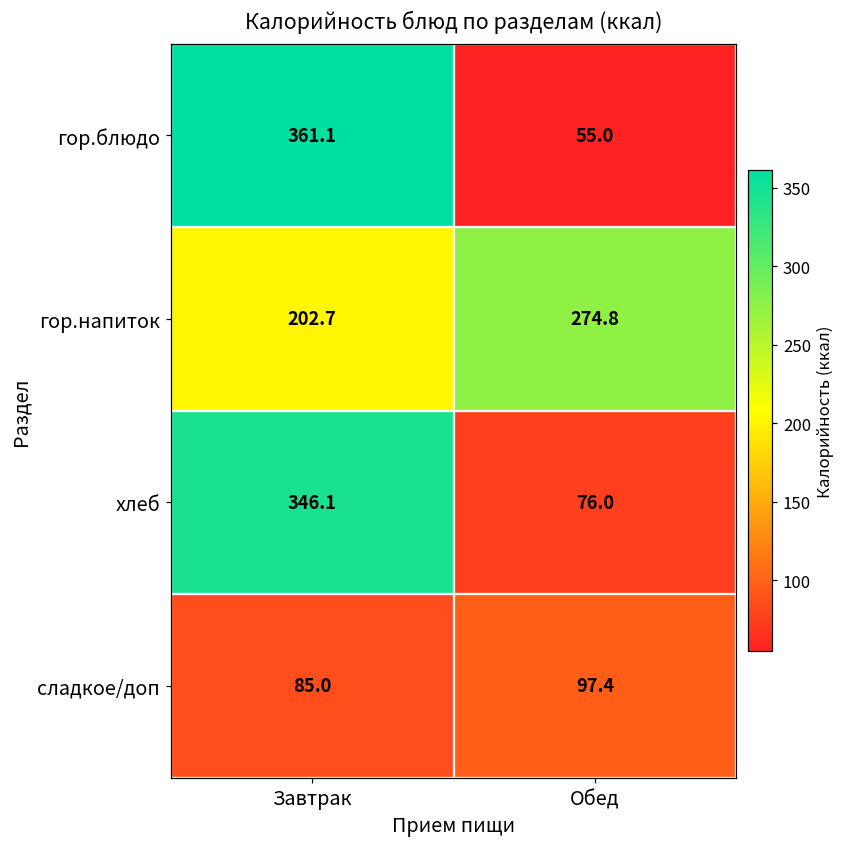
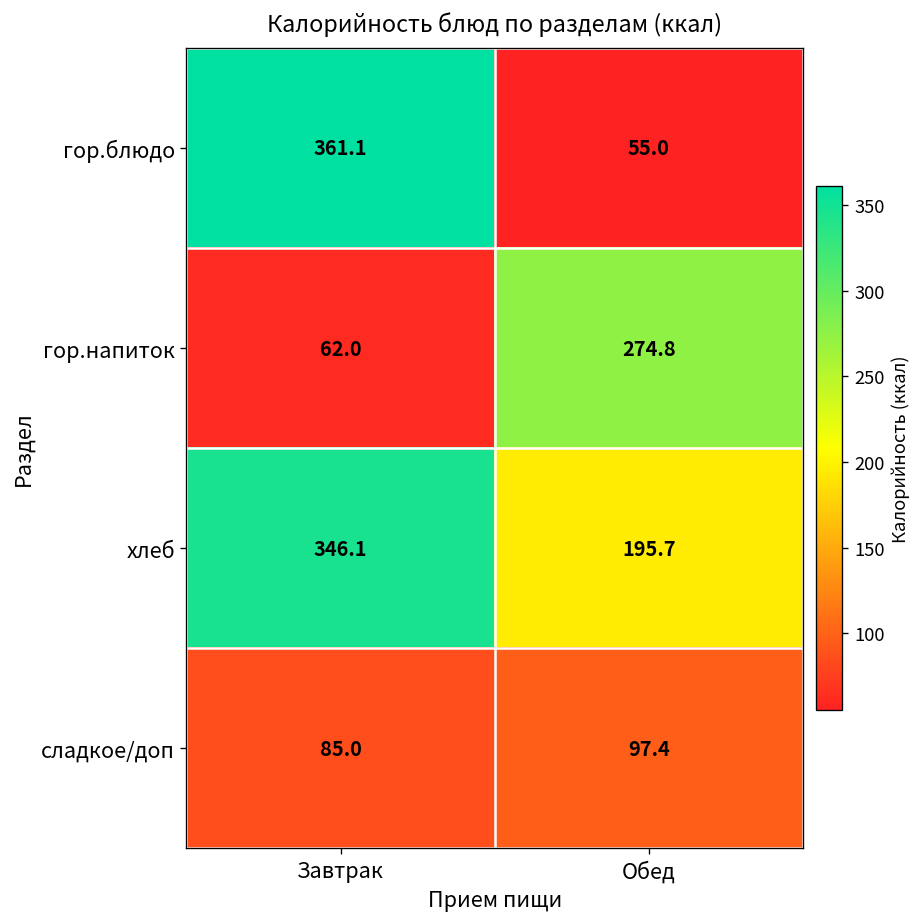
гор.напиток, Завтрак: 202.7 -> 62.0
хлеб, Обед: 76.0 -> 195.7
